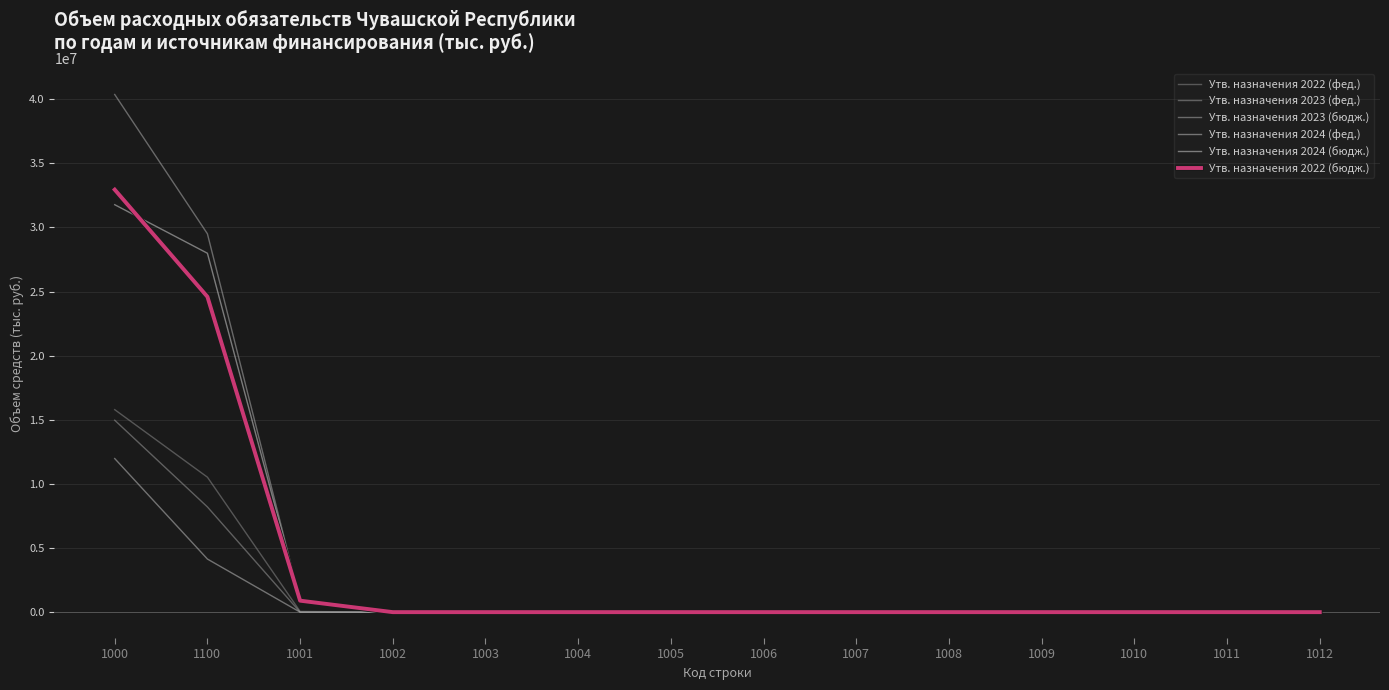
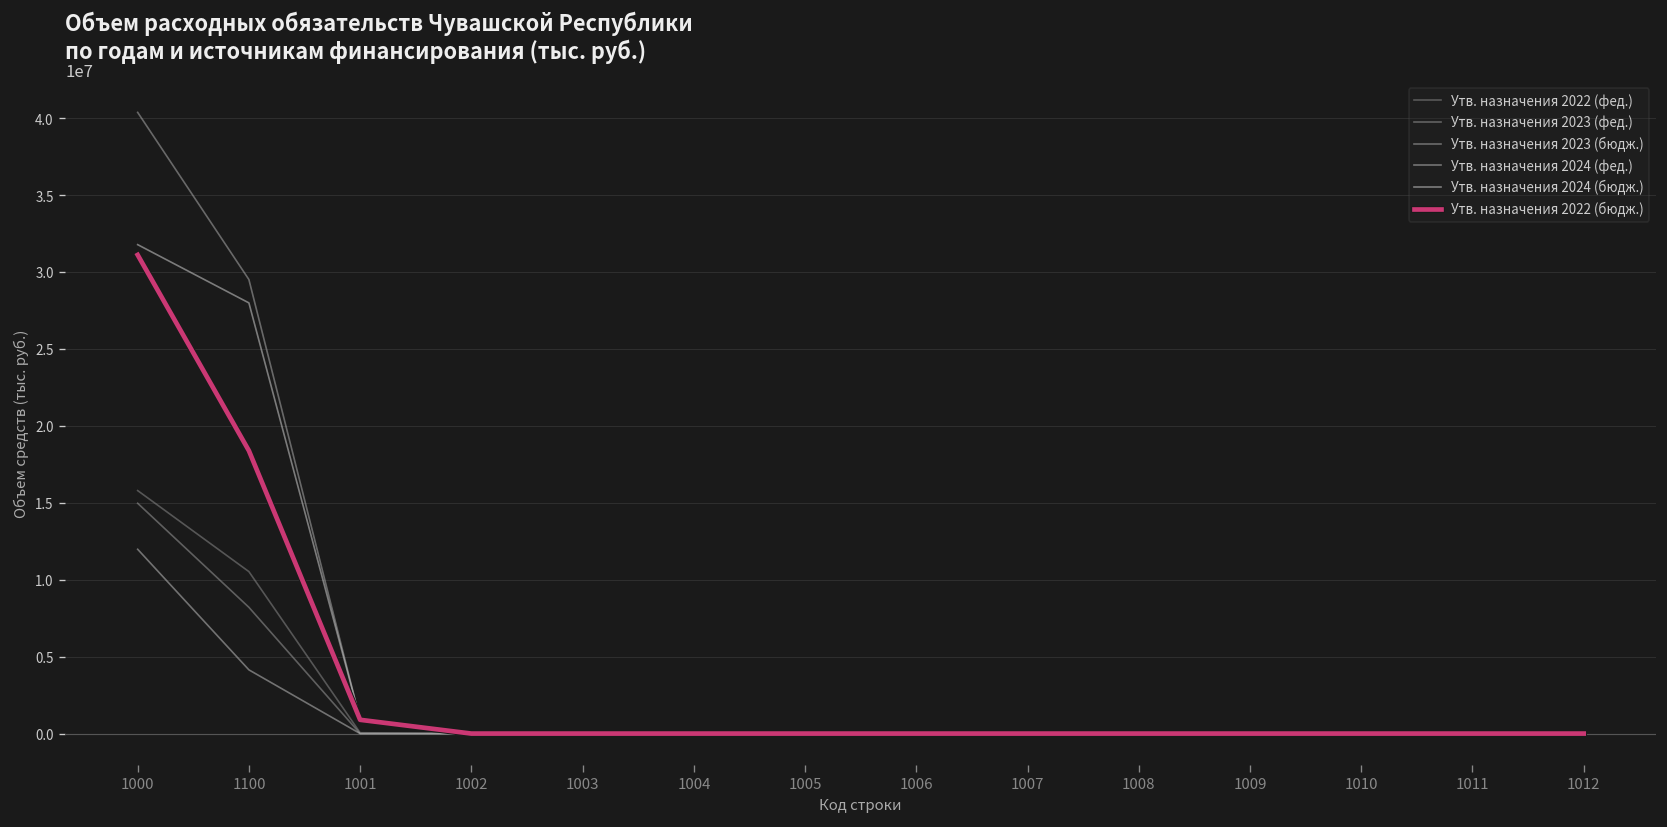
Утв. назначения 2022 (бюдж.), 1000: 33000000 -> 31100000
Утв. назначения 2022 (бюдж.), 1100: 24600000 -> 18400000
